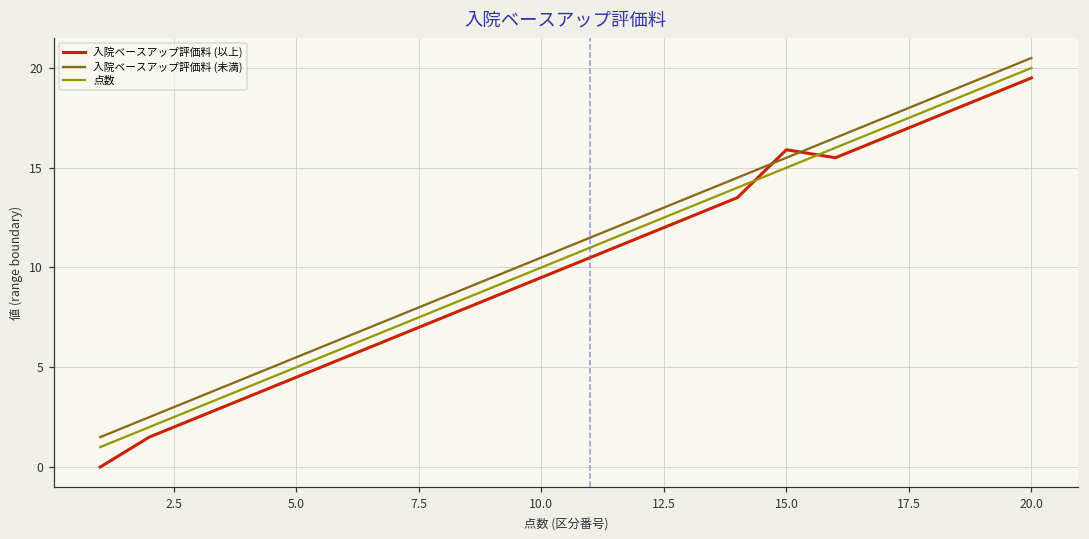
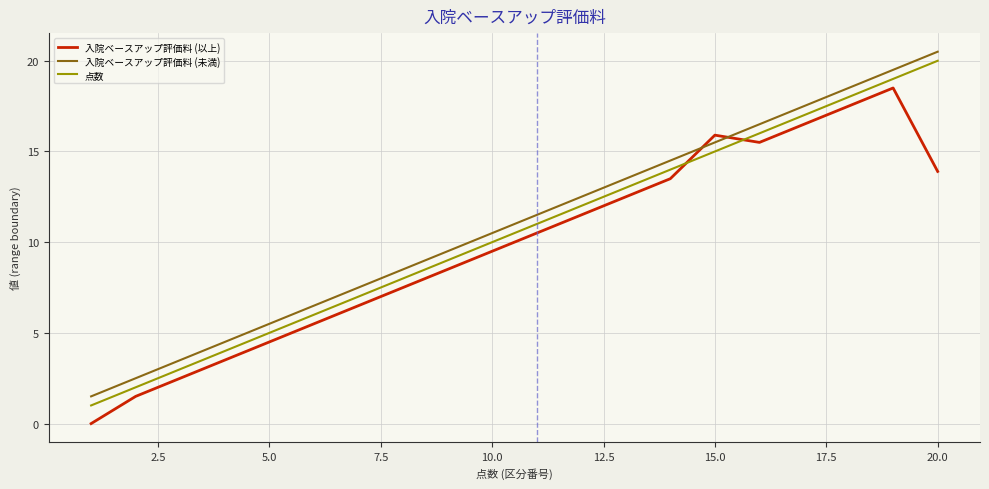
入院ベースアップ評価料 (以上), 20.0: 19.5 -> 13.9
